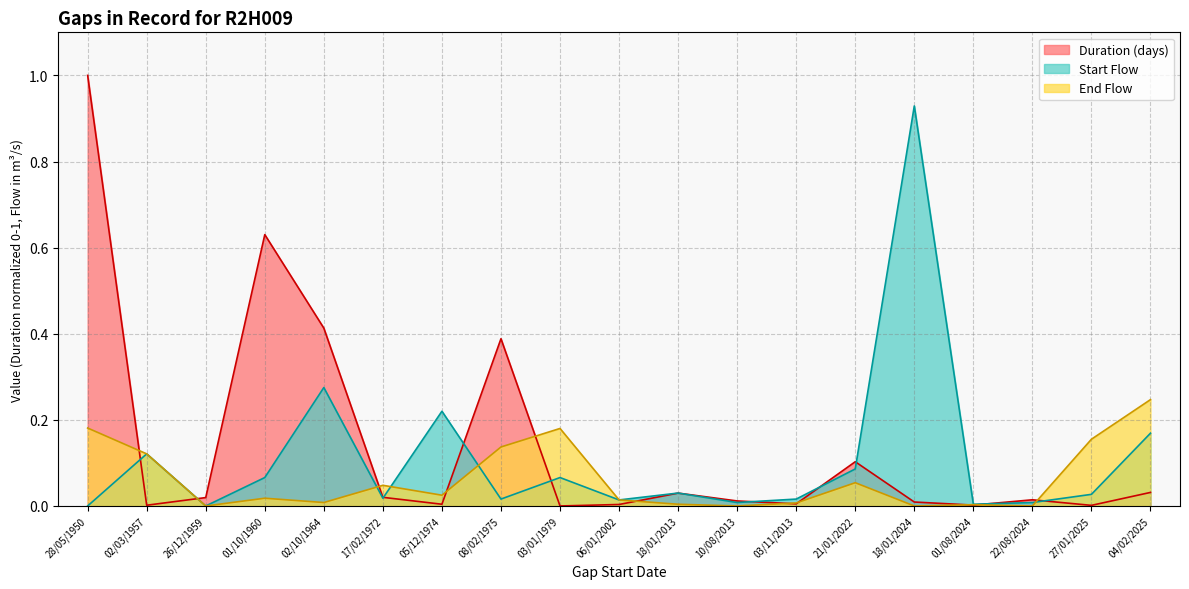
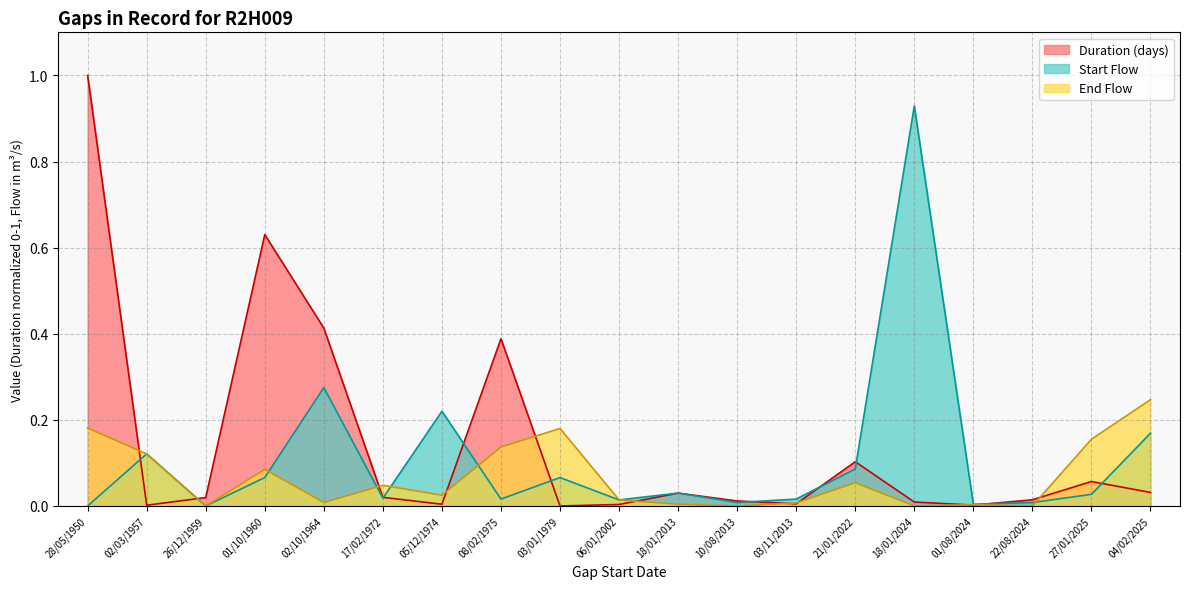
End Flow, 01/10/1960: 0.02 -> 0.09
Duration (days), 27/01/2025: 0.00 -> 0.06
